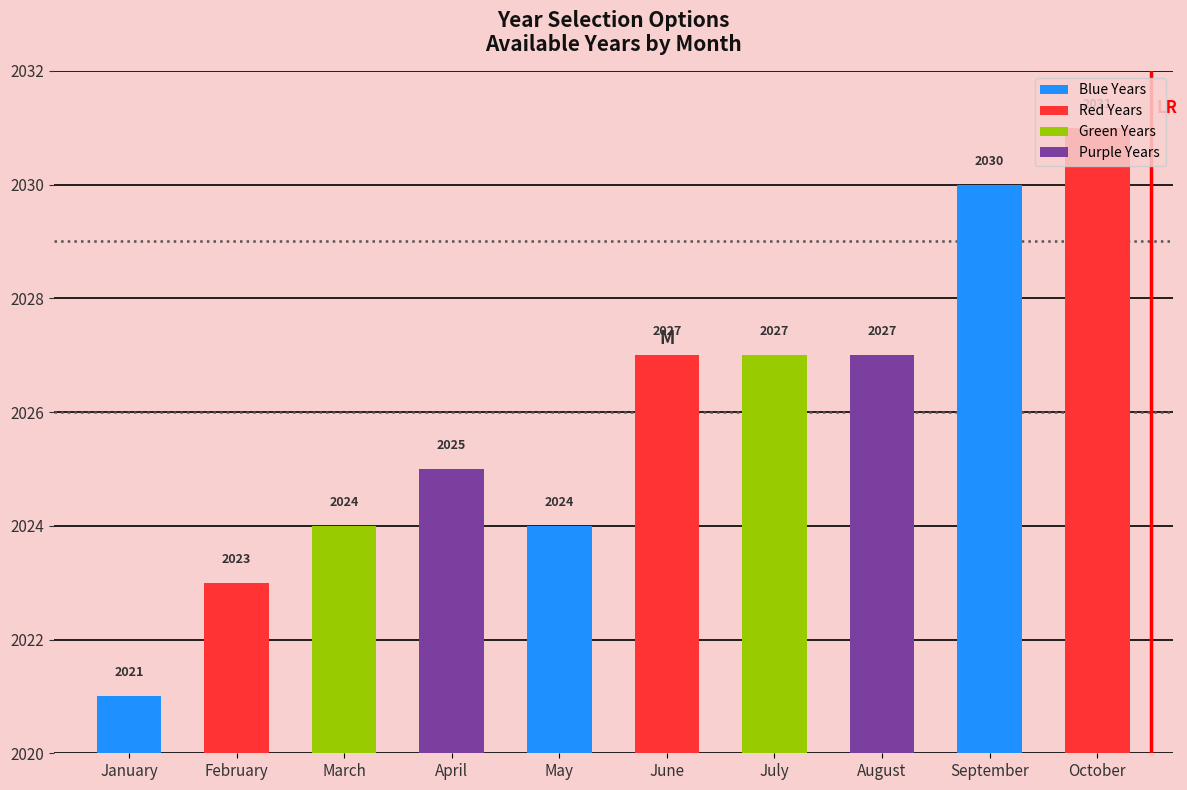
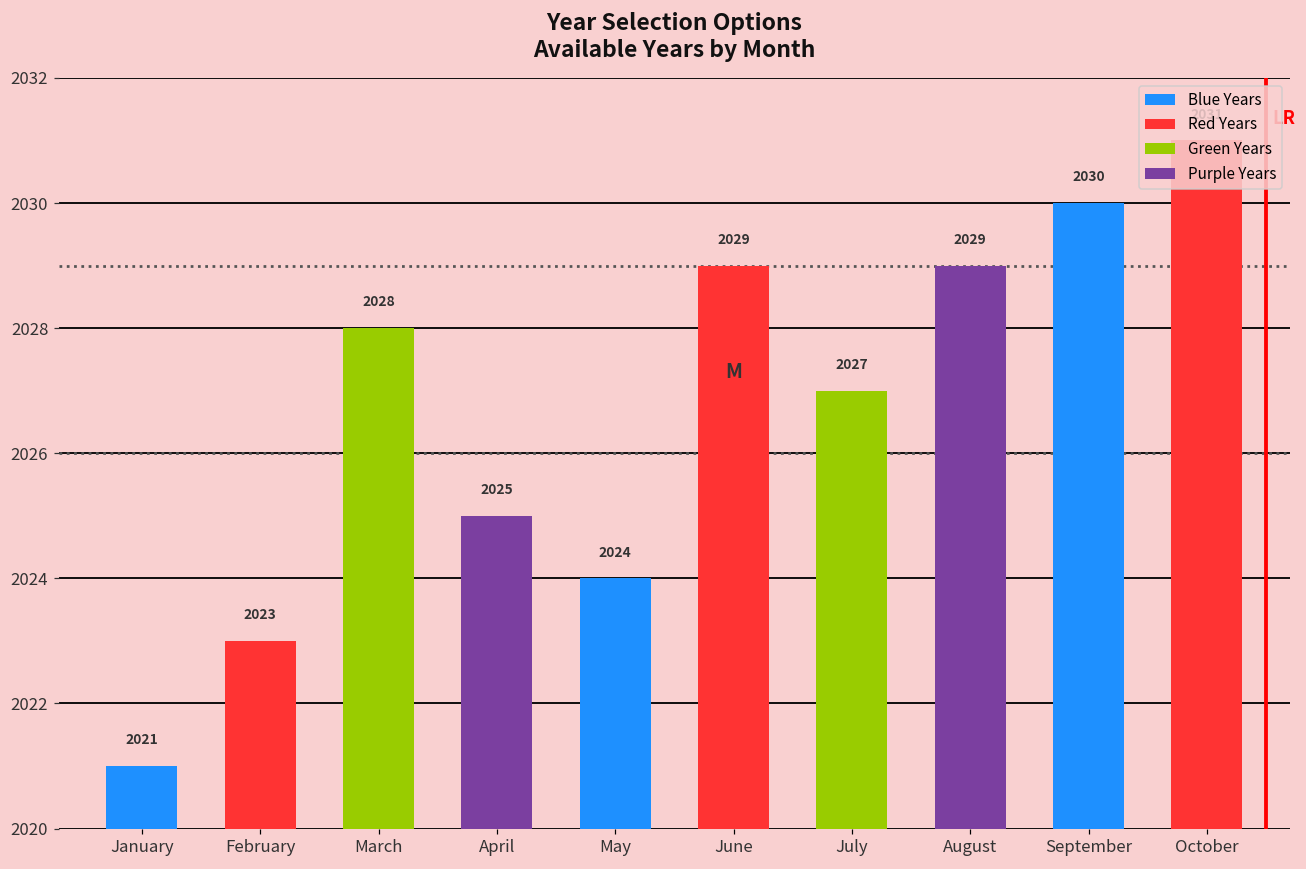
March: 2024 -> 2028
June: 2027 -> 2029
August: 2027 -> 2029
